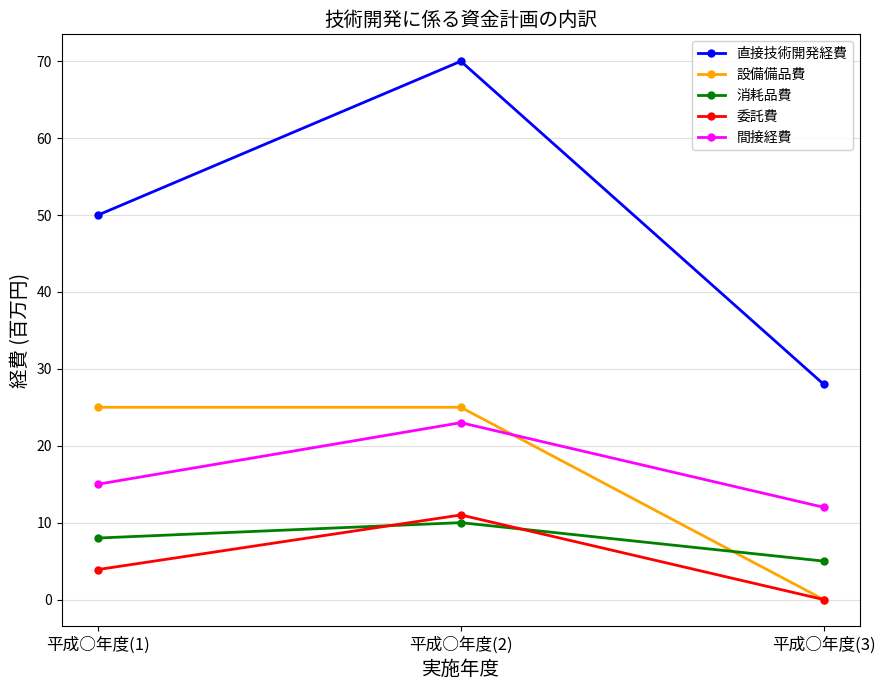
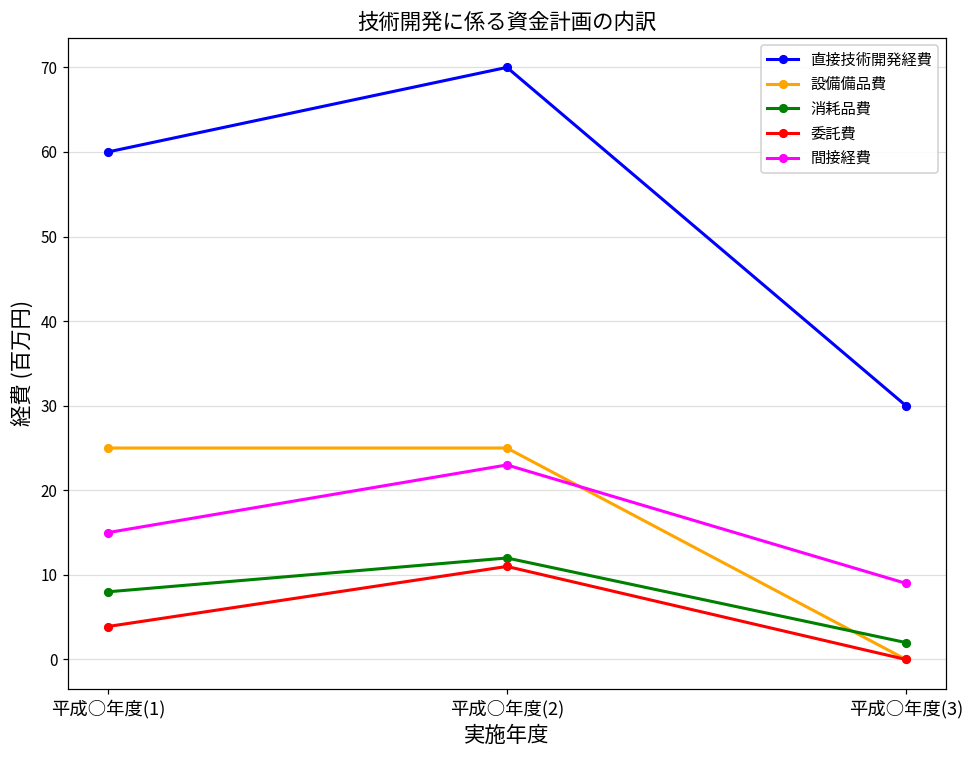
直接技術開発経費, 平成○年度(1): 50 -> 60
消耗品費, 平成○年度(2): 10 -> 12
直接技術開発経費, 平成○年度(3): 28 -> 30
消耗品費, 平成○年度(3): 5 -> 2
間接経費, 平成○年度(3): 12 -> 9
